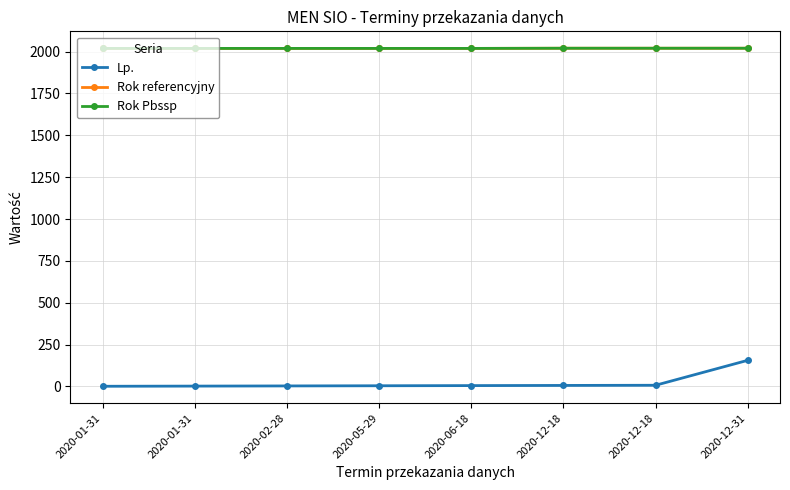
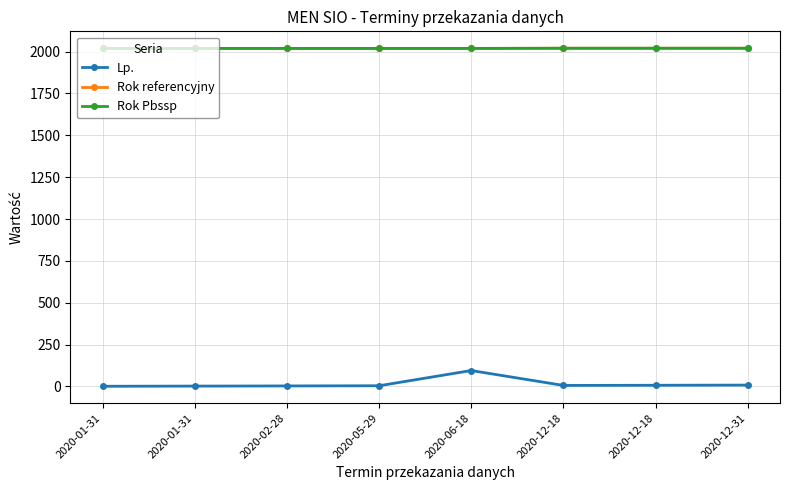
Lp., 2020-06-18: 10 -> 100
Lp., 2020-12-31: 160 -> 10
